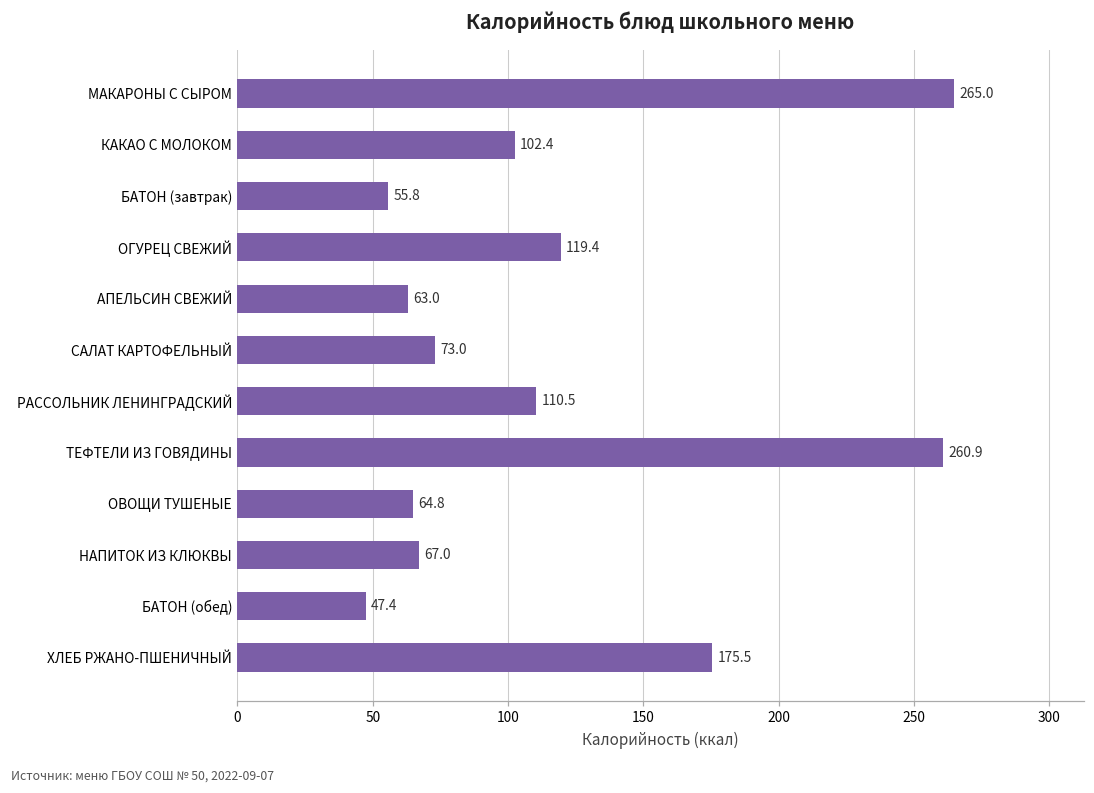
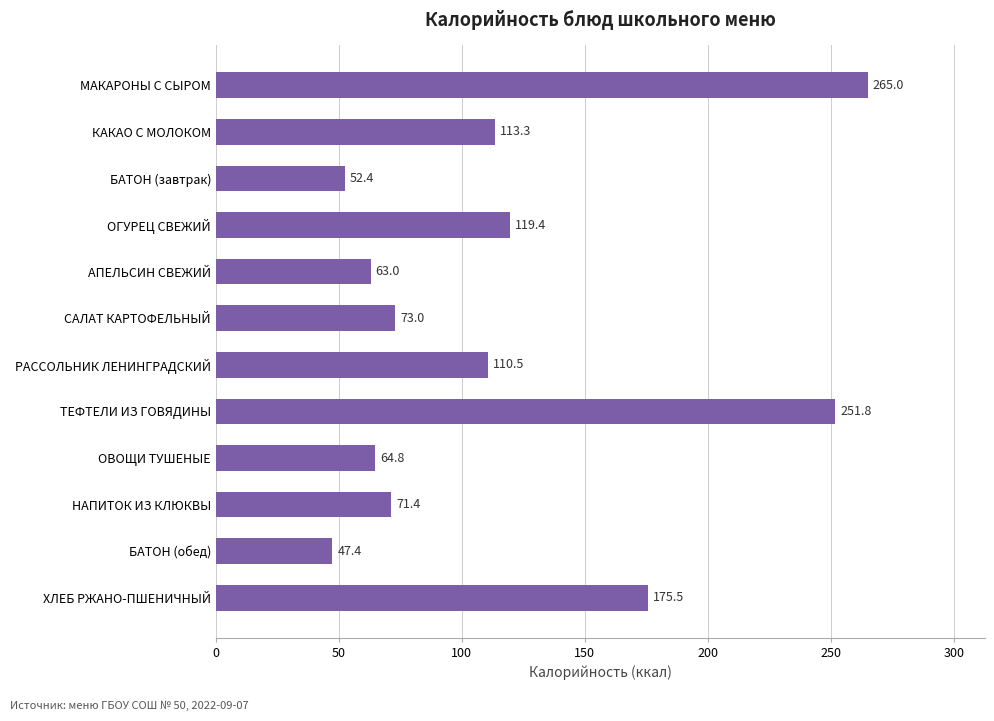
КАКАО С МОЛОКОМ: 102.4 -> 113.3
БАТОН (завтрак): 55.8 -> 52.4
ТЕФТЕЛИ ИЗ ГОВЯДИНЫ: 260.9 -> 251.8
НАПИТОК ИЗ КЛЮКВЫ: 67.0 -> 71.4
